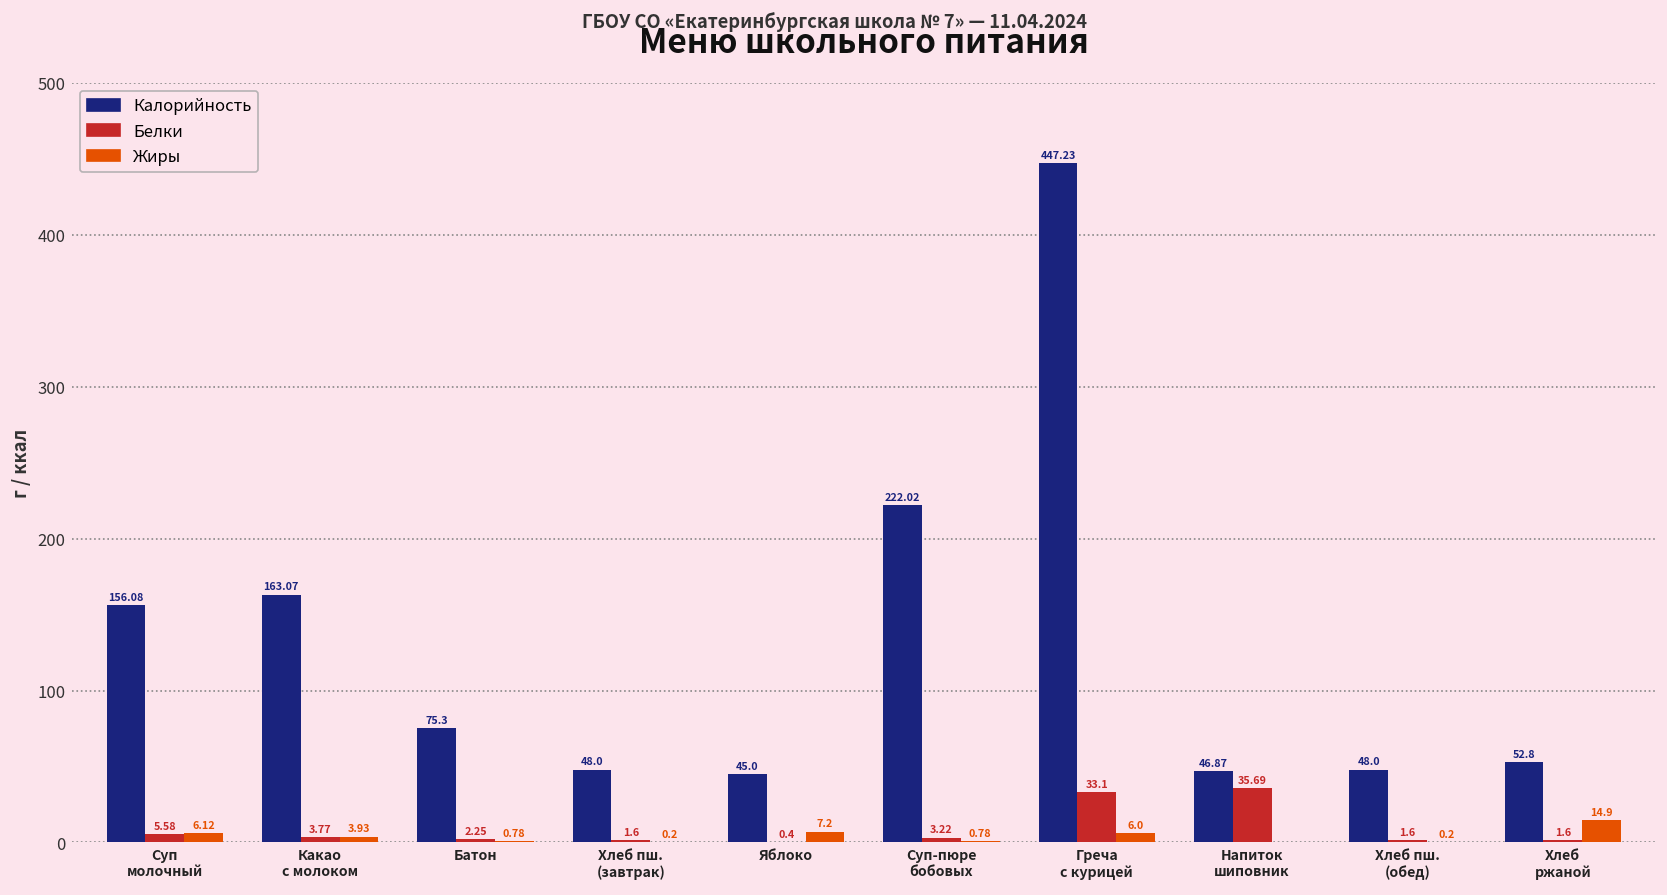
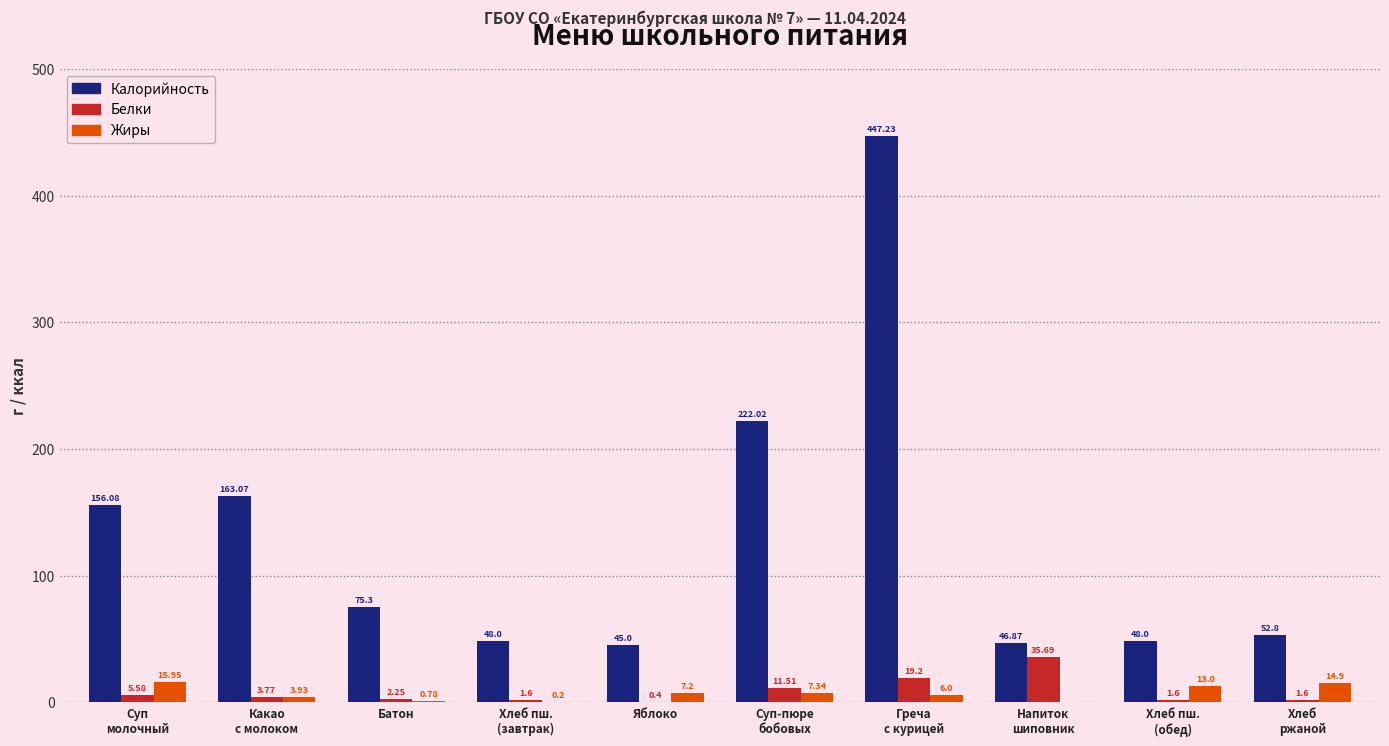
Жиры, Суп молочный: 6.12 -> 15.95
Белки, Суп-пюре бобовых: 3.22 -> 11.51
Жиры, Суп-пюре бобовых: 0.78 -> 7.34
Белки, Греча с курицей: 33.1 -> 19.2
Жиры, Хлеб пш. (обед): 0.2 -> 13.0
